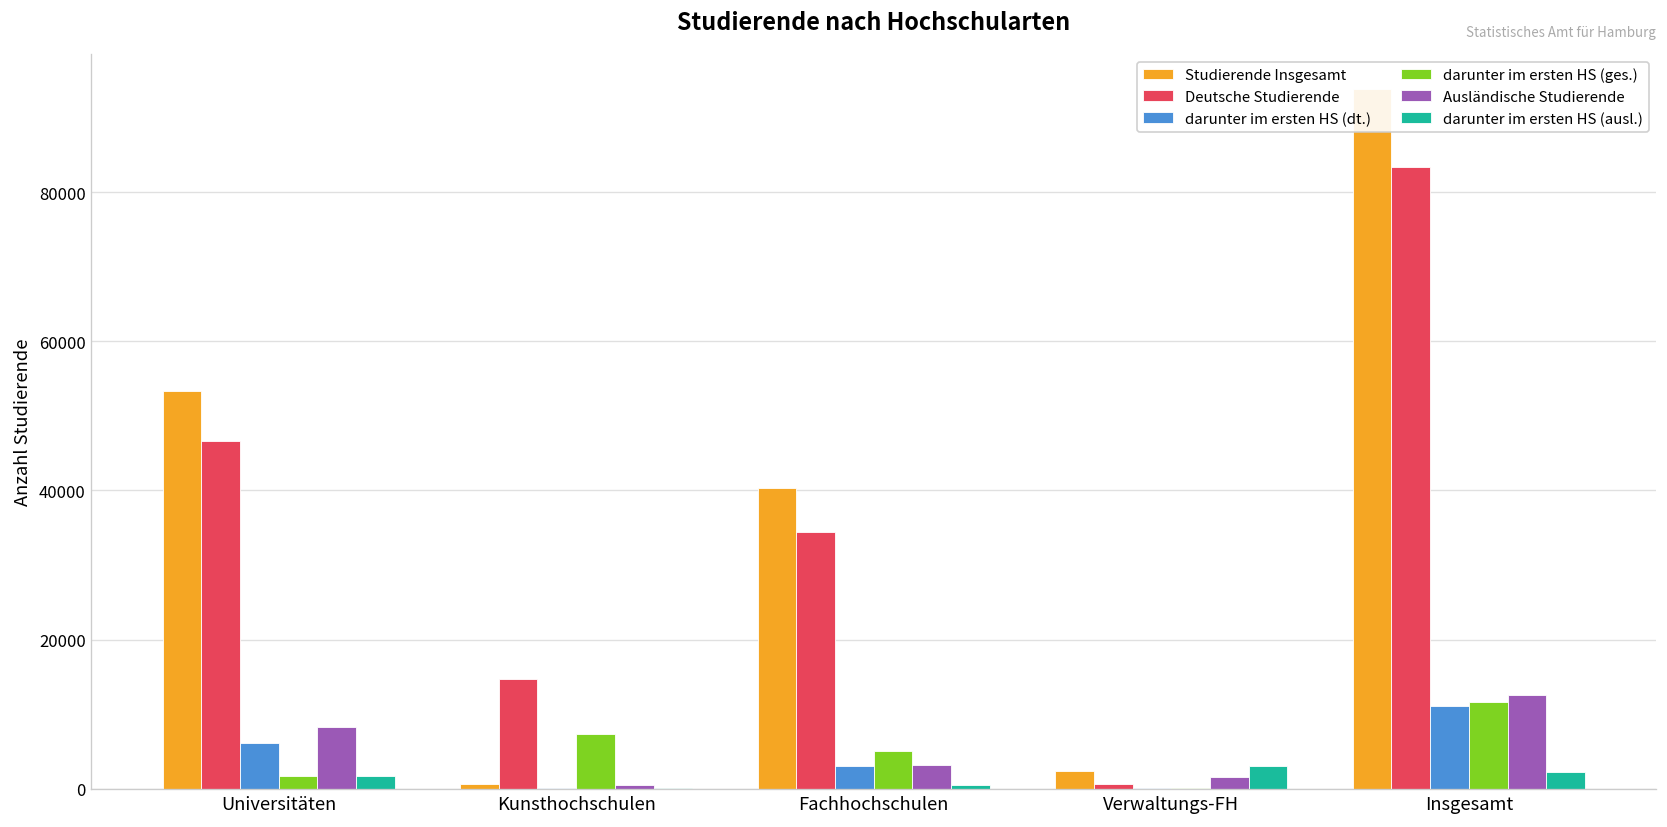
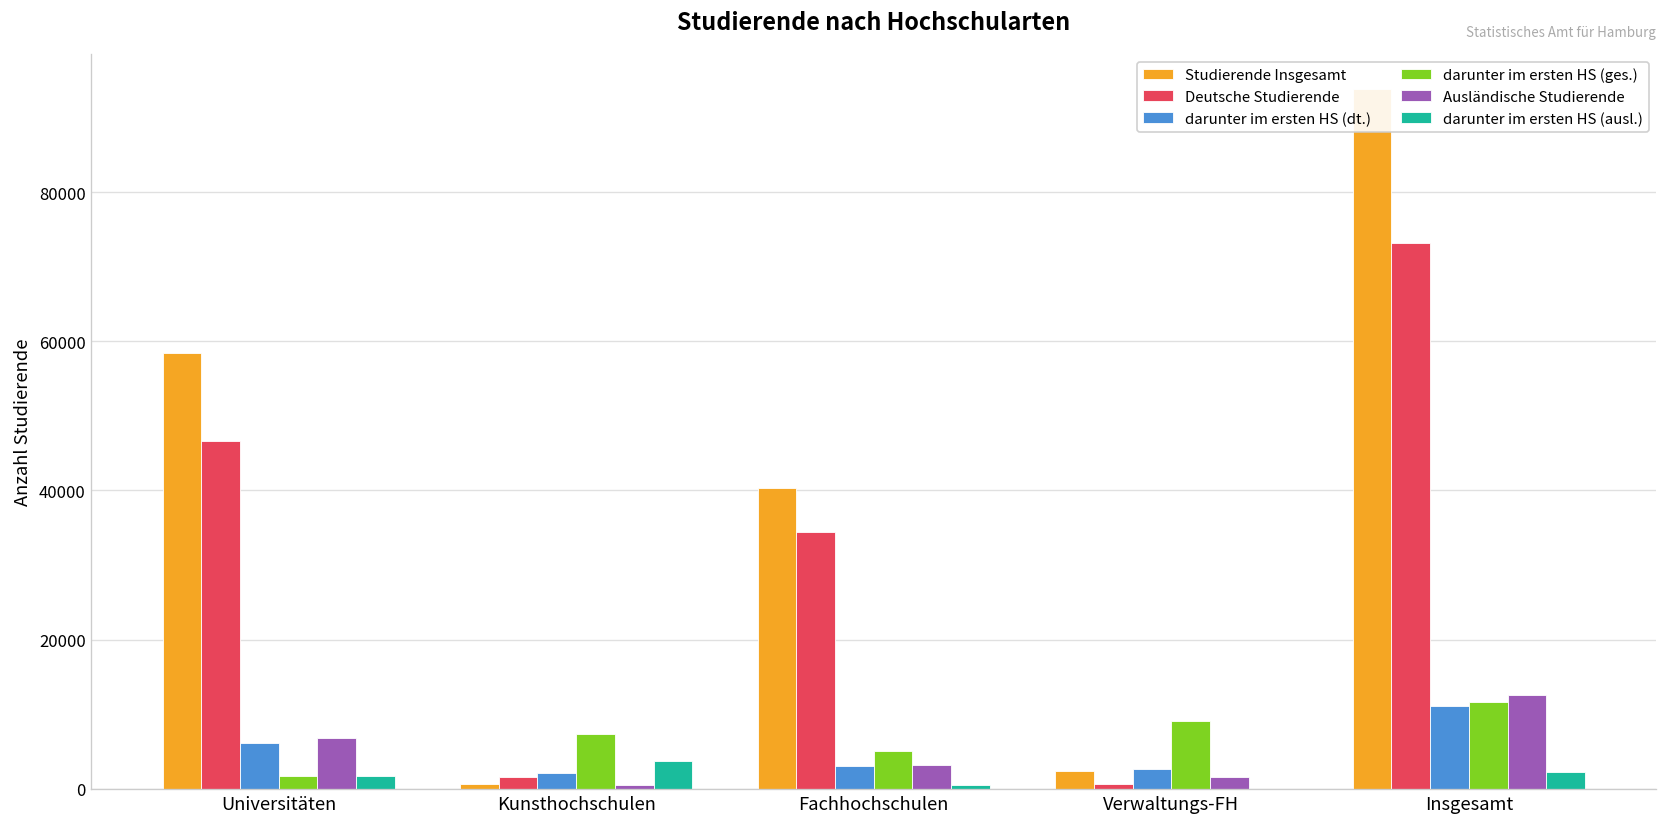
Studierende Insgesamt, Universitäten: 53000 -> 58000
Ausländische Studierende, Universitäten: 8000 -> 7000
Deutsche Studierende, Kunsthochschulen: 15000 -> 2000
darunter im ersten HS (dt.), Kunsthochschulen: 0 -> 2000
darunter im ersten HS (ausl.), Kunsthochschulen: 0 -> 4000
darunter im ersten HS (dt.), Verwaltungs-FH: 0 -> 3000
darunter im ersten HS (ges.), Verwaltungs-FH: 0 -> 9000
darunter im ersten HS (ausl.), Verwaltungs-FH: 3000 -> 0
Deutsche Studierende, Insgesamt: 83000 -> 73000
